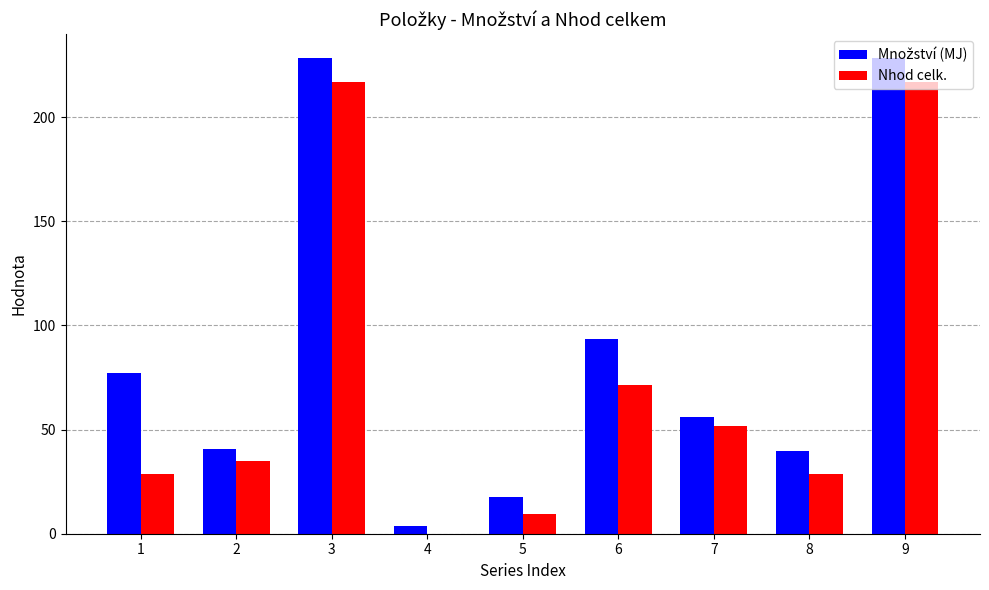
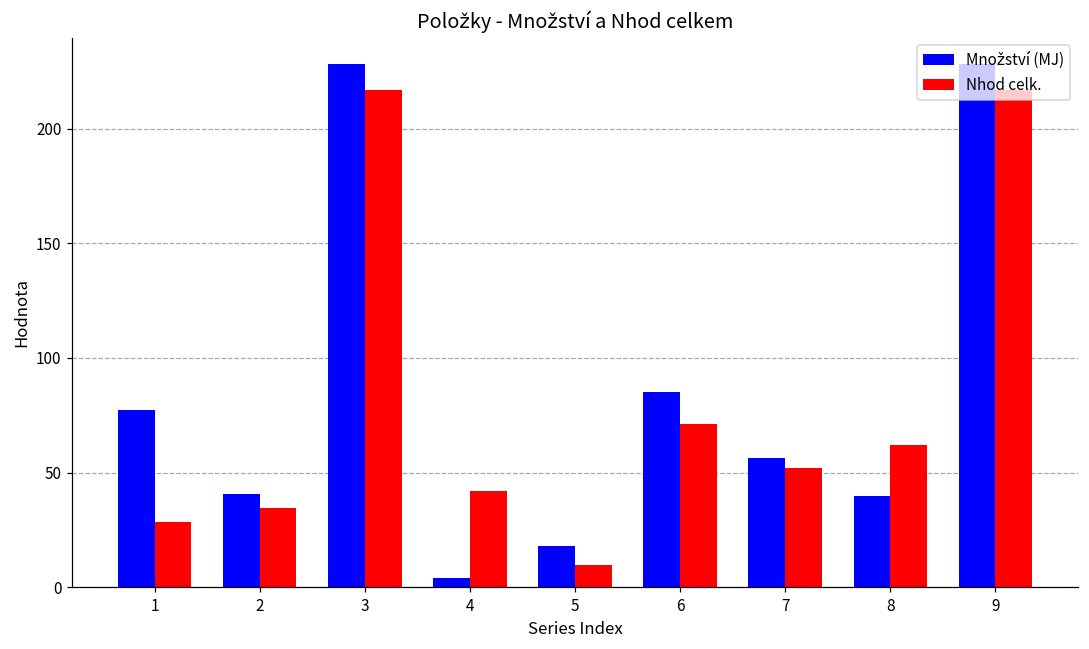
Nhod celk., 4: 0 -> 42
Množství (MJ), 6: 93 -> 85
Nhod celk., 8: 28 -> 62
